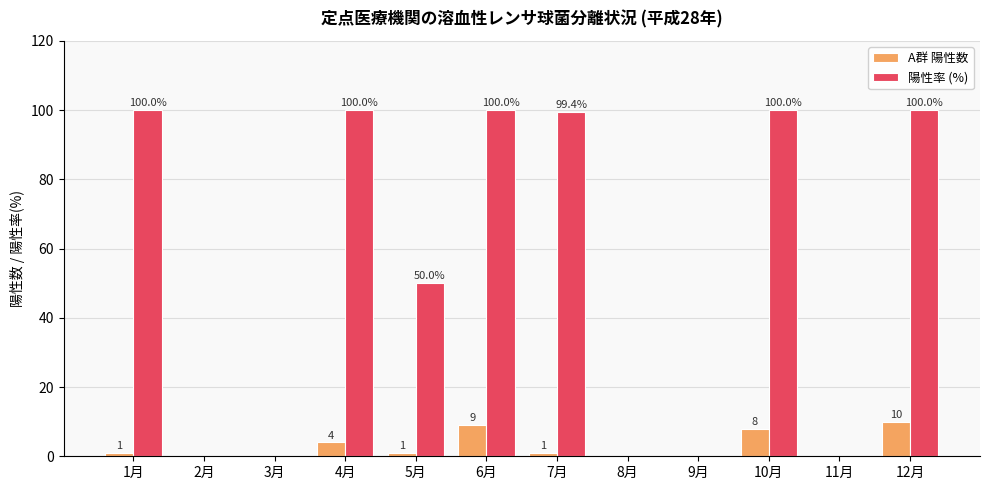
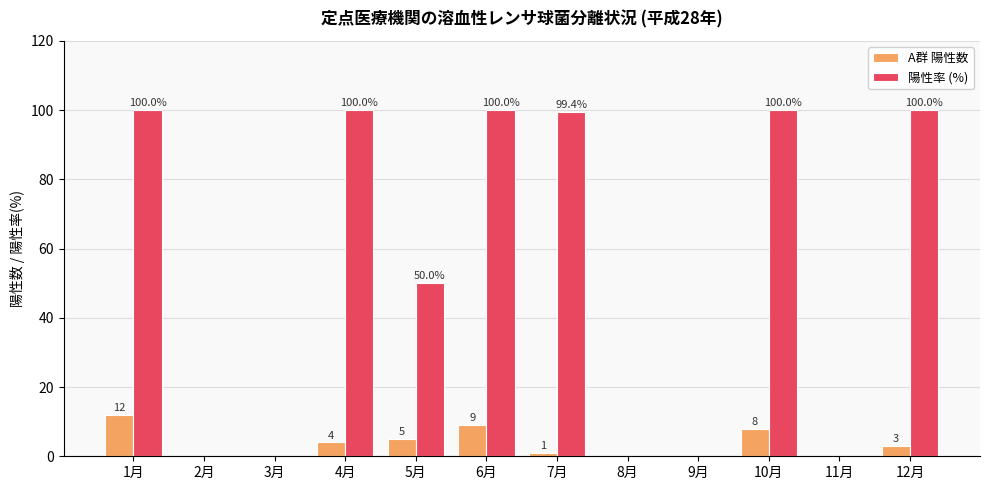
A群 陽性数, 1月: 1 -> 12
A群 陽性数, 5月: 1 -> 5
A群 陽性数, 12月: 10 -> 3
